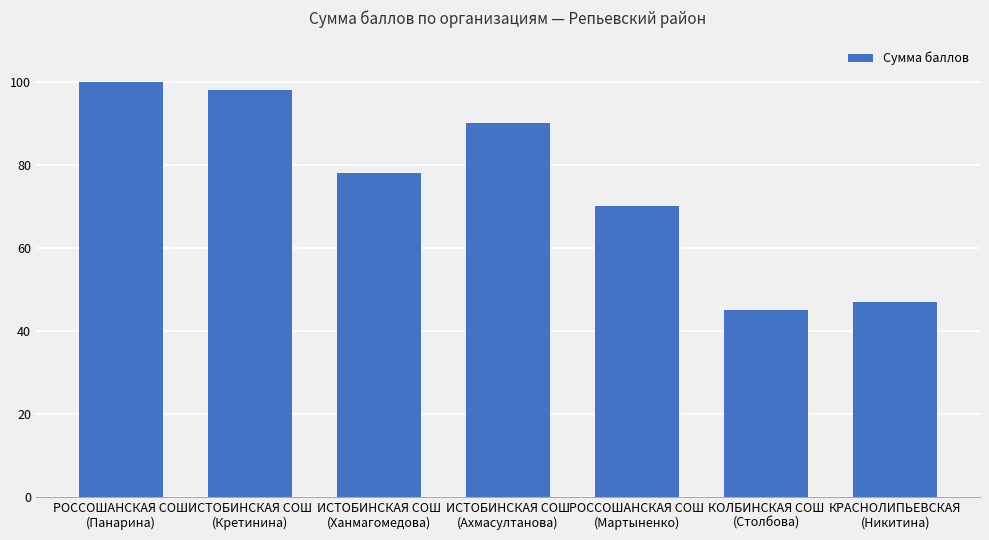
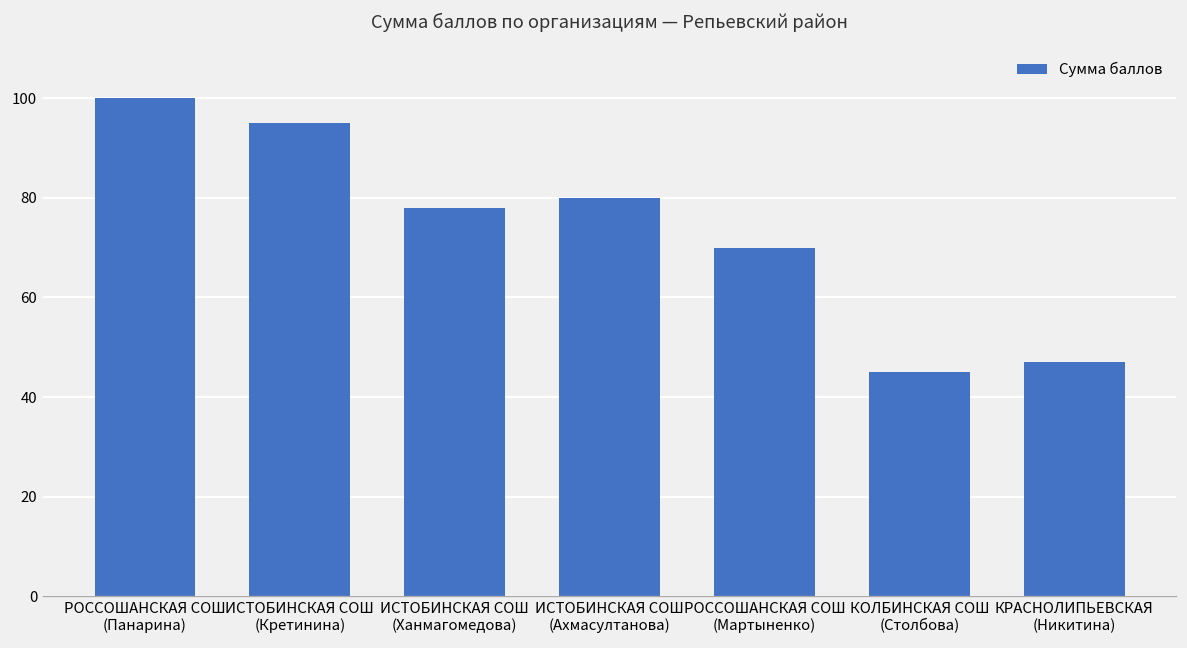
ИСТОБИНСКАЯ СОШ (Кретинина): 98 -> 95
ИСТОБИНСКАЯ СОШ (Ахмасултанова): 90 -> 80
